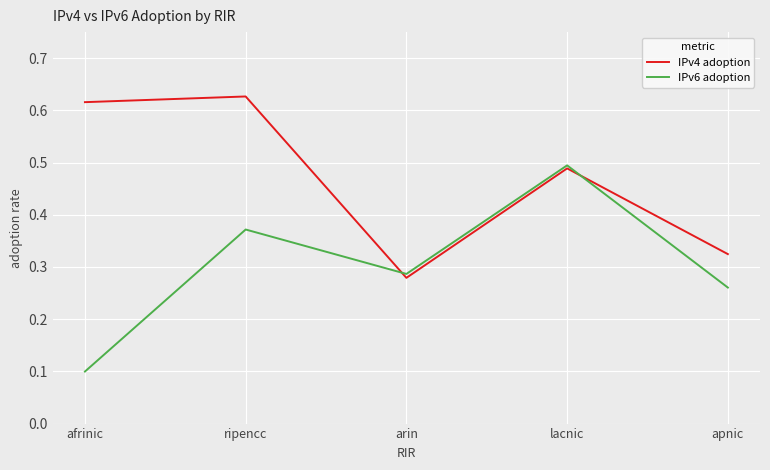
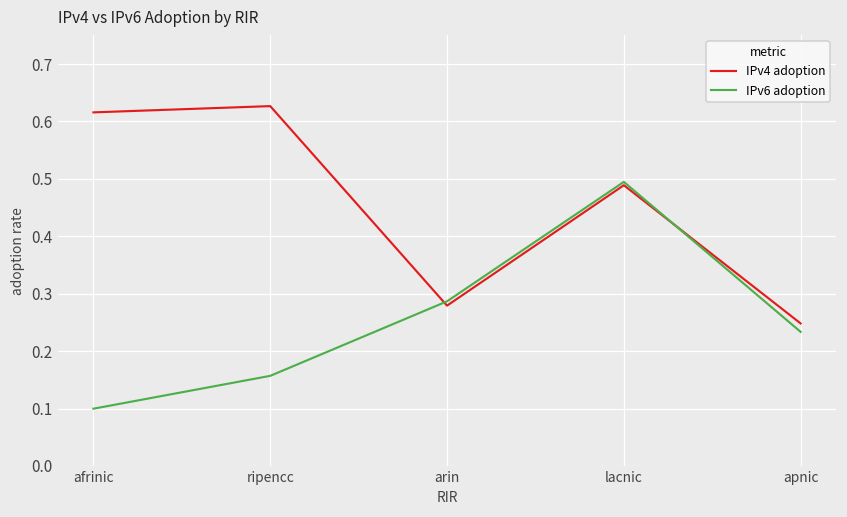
IPv6 adoption, ripencc: 0.37 -> 0.16
IPv4 adoption, apnic: 0.32 -> 0.25
IPv6 adoption, apnic: 0.26 -> 0.23
